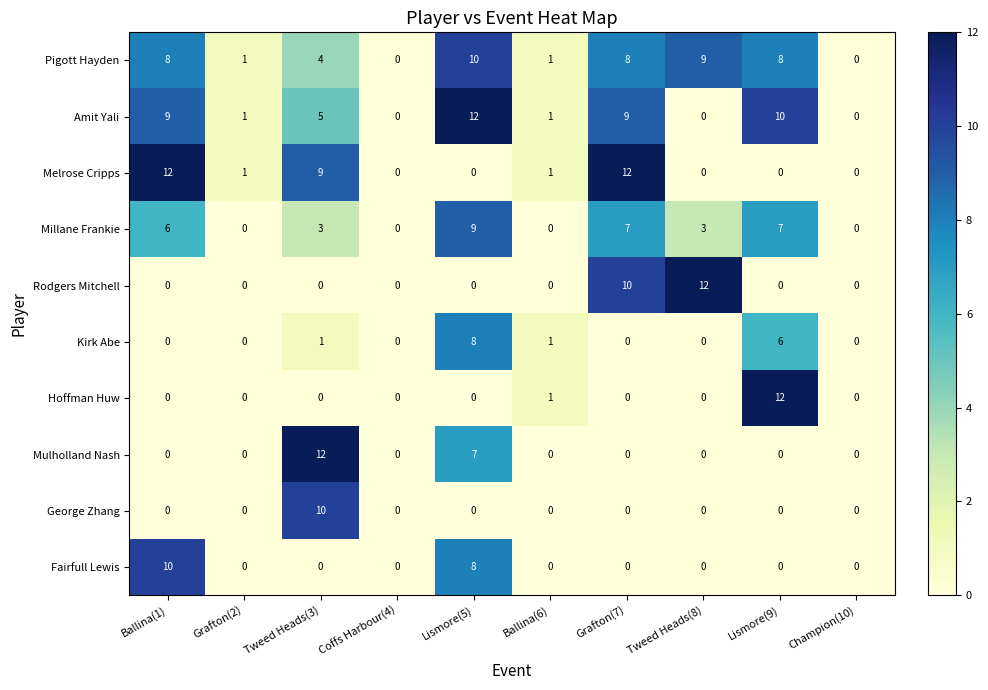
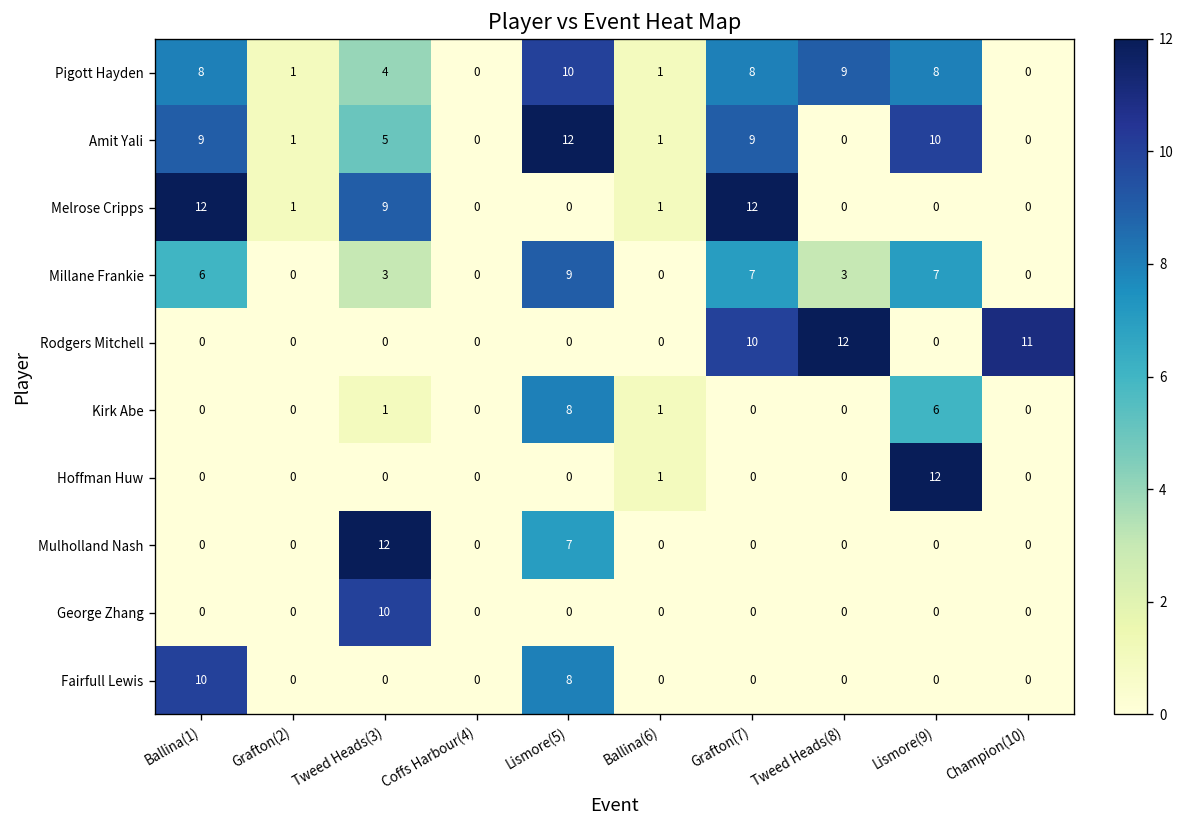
Rodgers Mitchell, Champion(10): 0 -> 11
